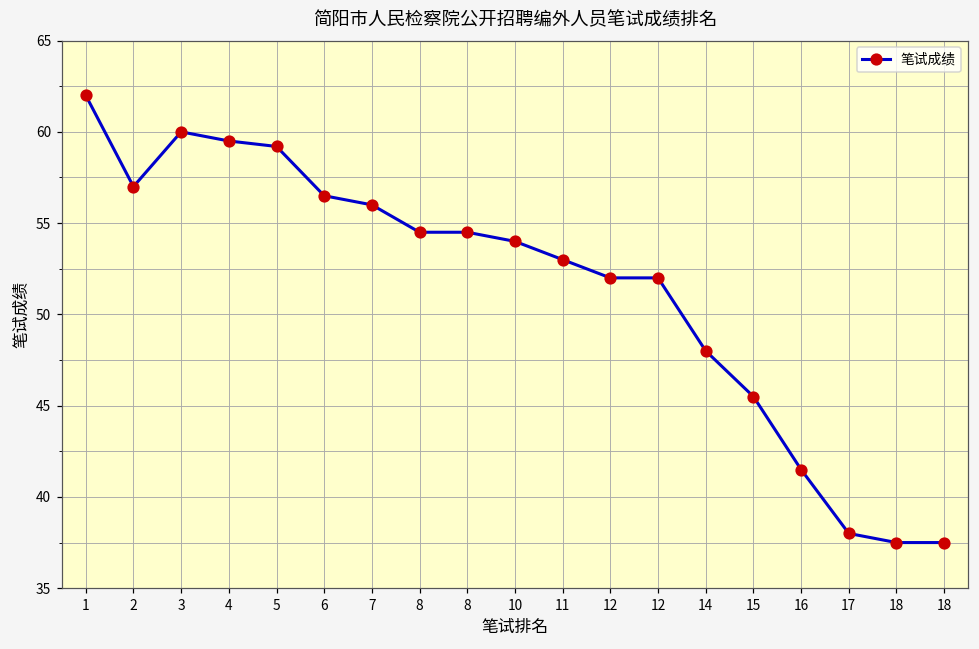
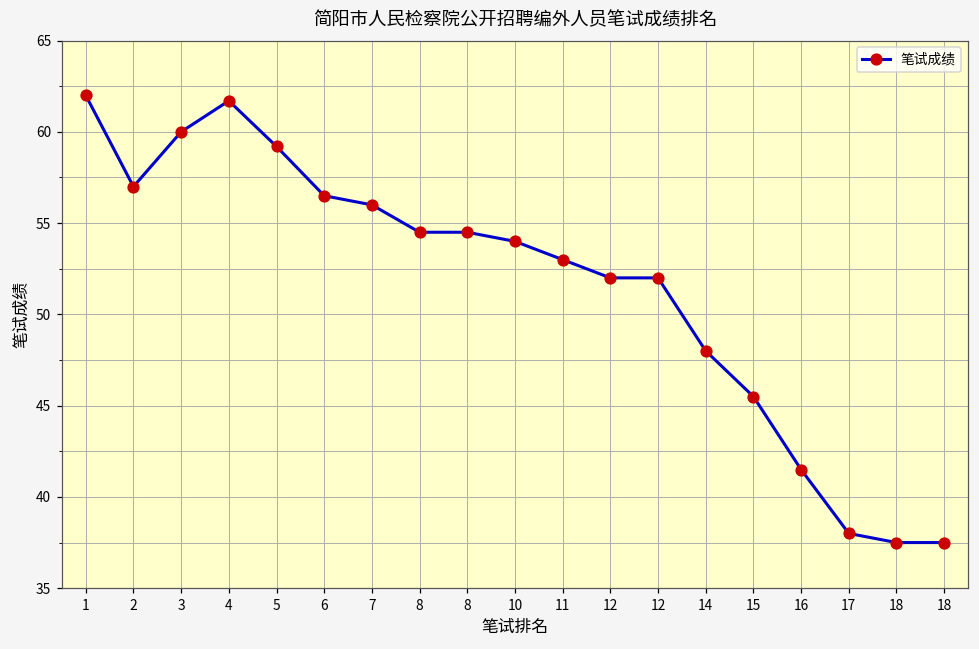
4: 59.5 -> 61.7
